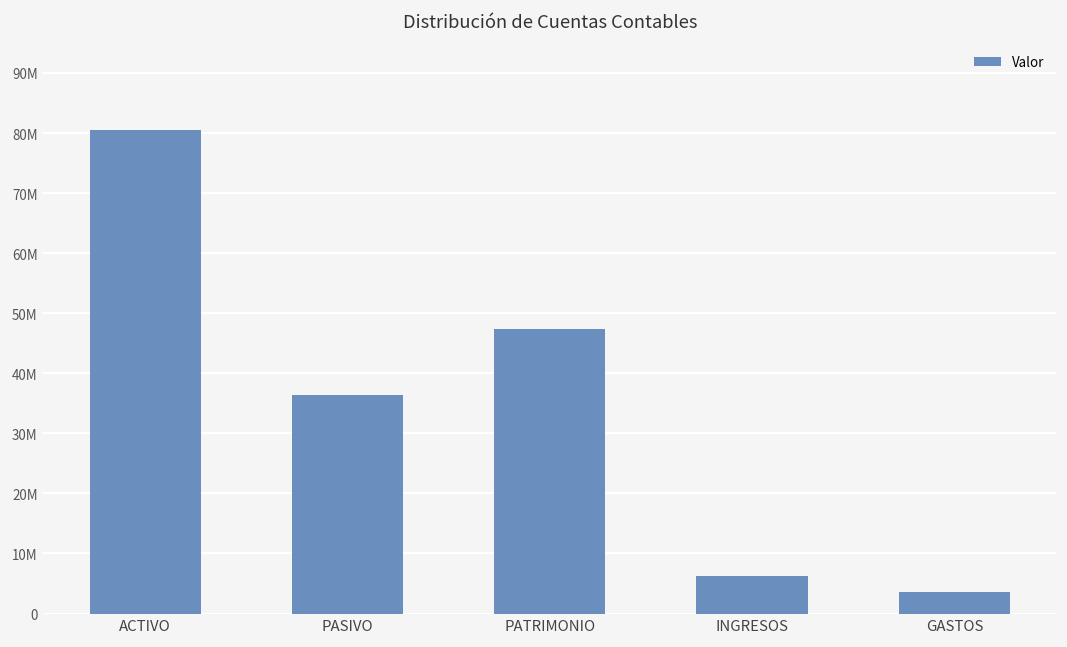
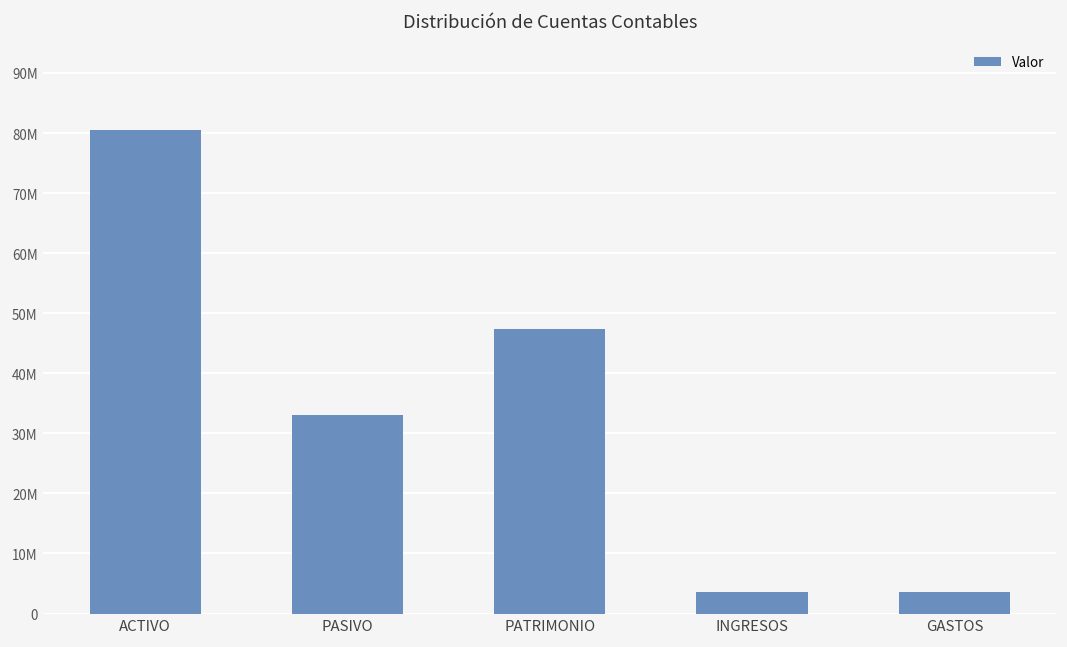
PASIVO: 36000000 -> 33000000
INGRESOS: 6000000 -> 4000000
